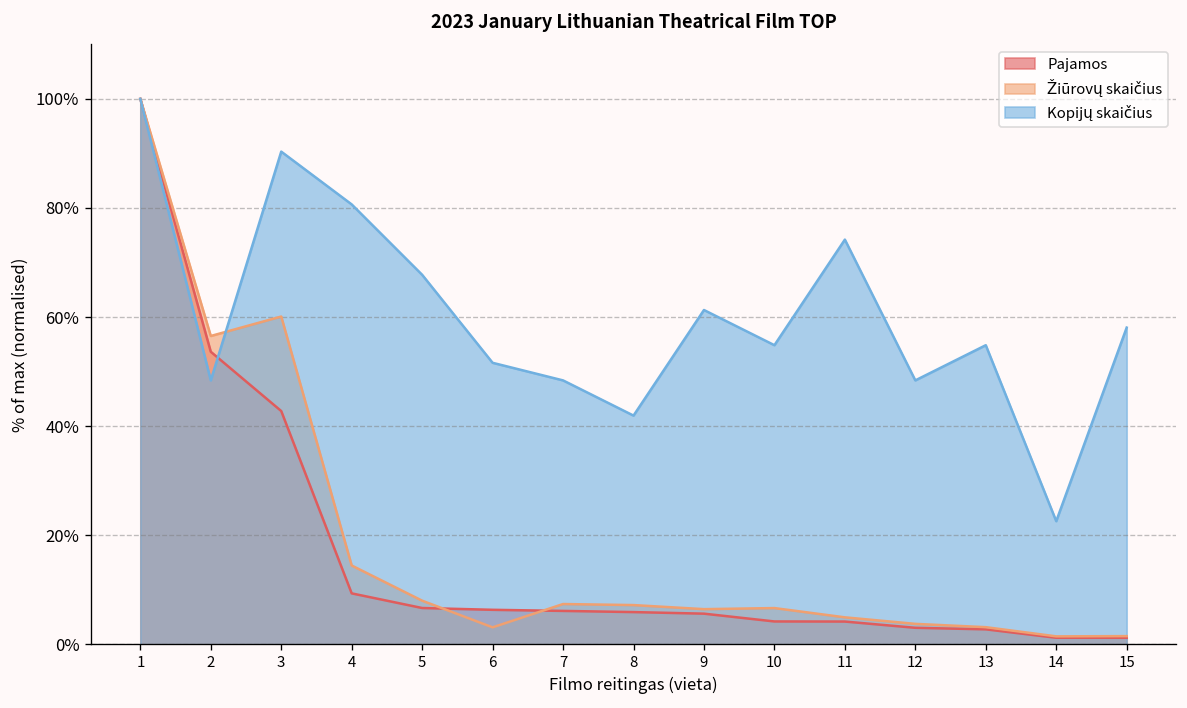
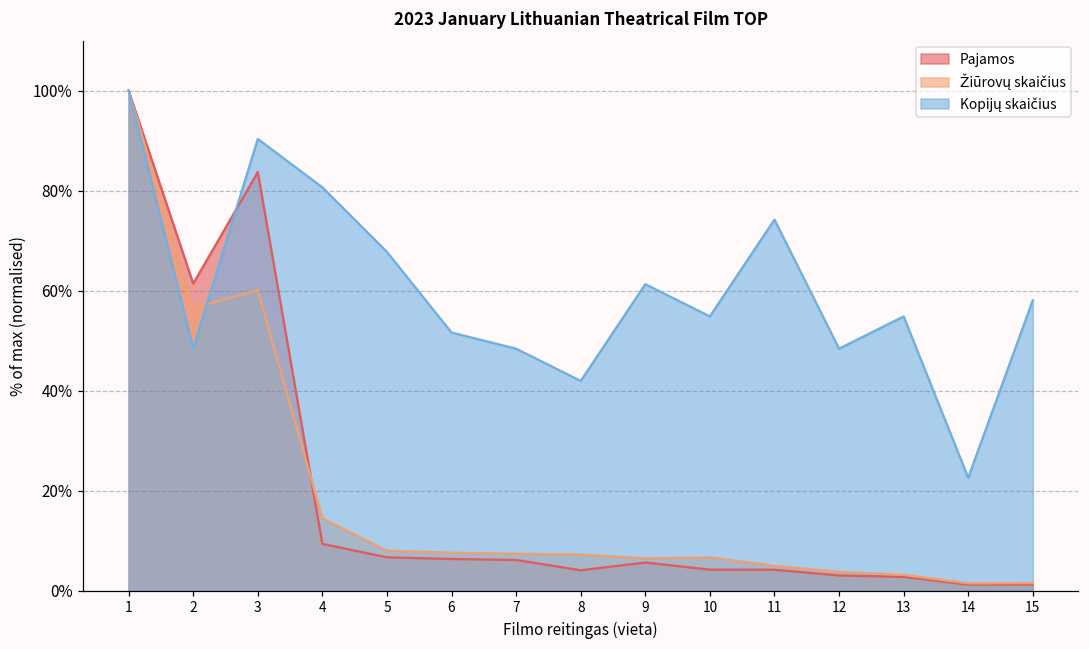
Pajamos, 2: 54% -> 61%
Pajamos, 3: 43% -> 84%
Žiūrovų skaičius, 6: 3% -> 8%
Pajamos, 8: 6% -> 4%
